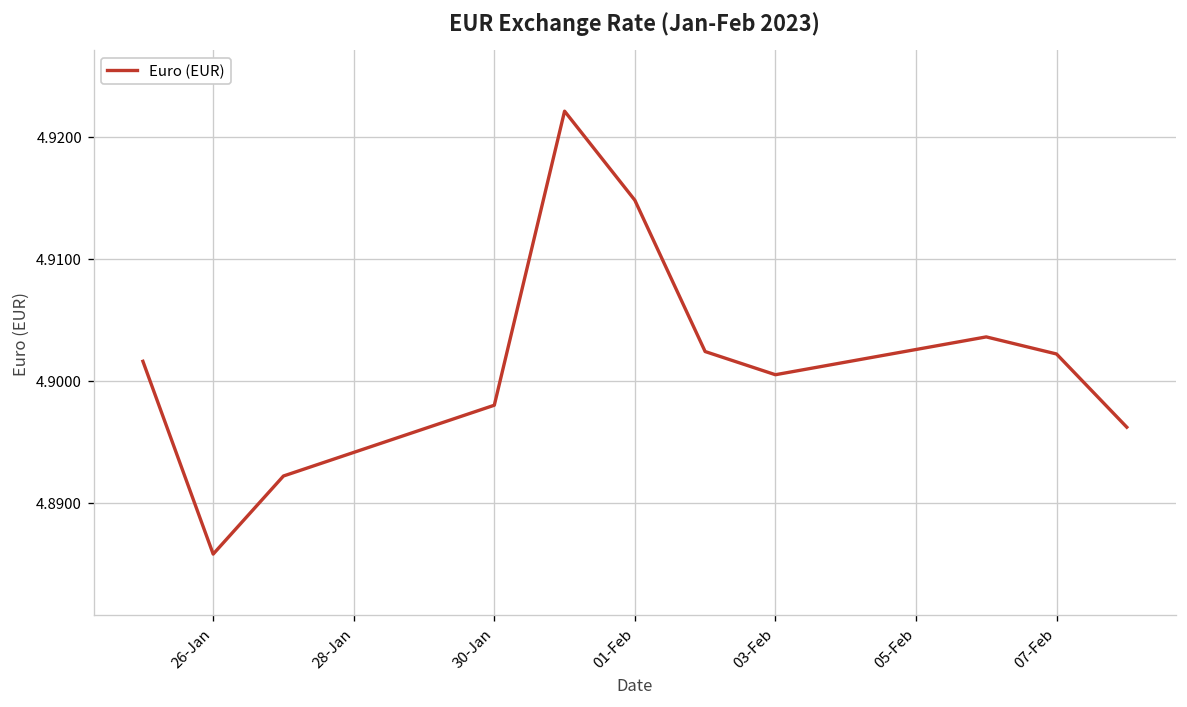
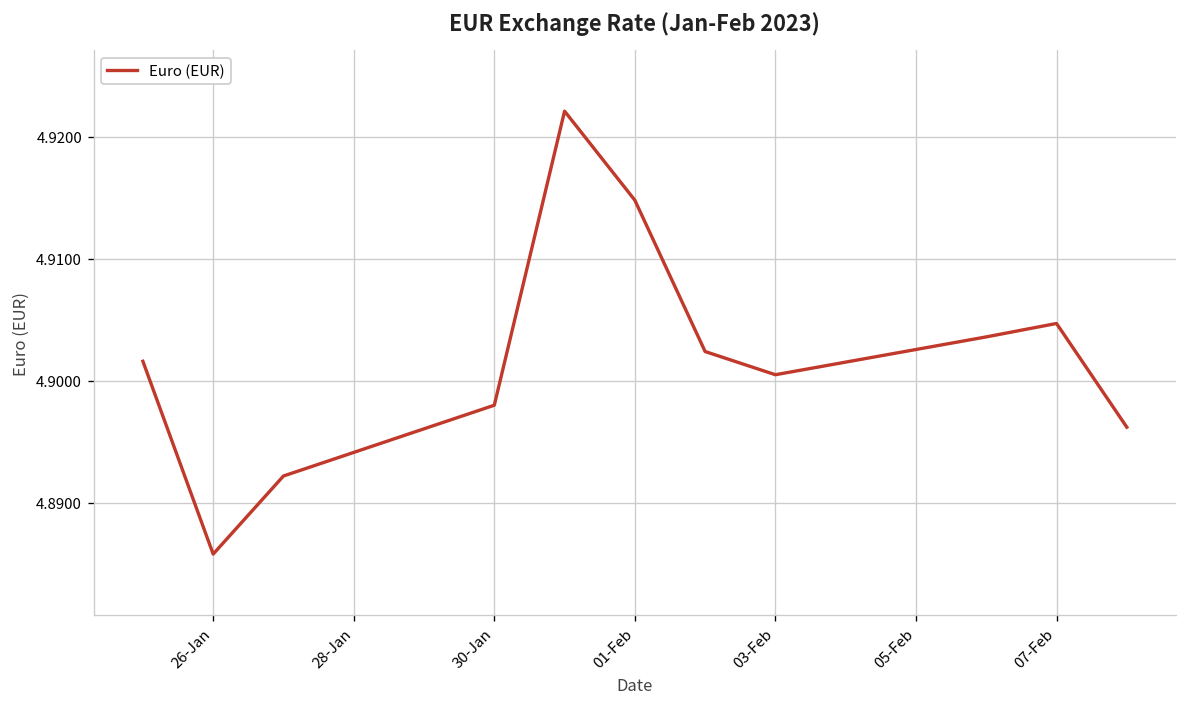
07-Feb: 4.9022 -> 4.9047
